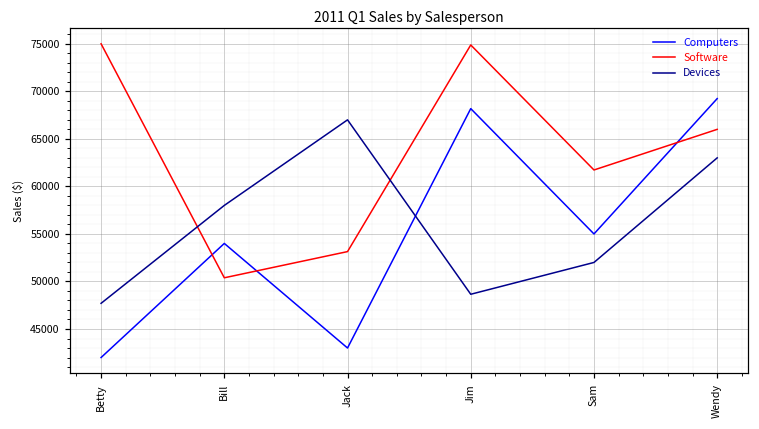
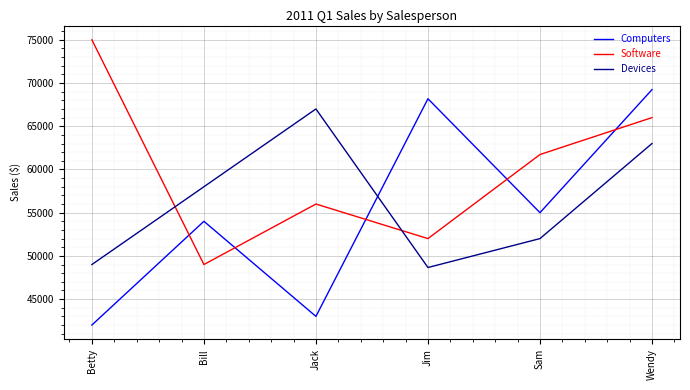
Devices, Betty: 48000 -> 49000
Software, Bill: 50000 -> 49000
Software, Jack: 53000 -> 56000
Software, Jim: 75000 -> 52000
